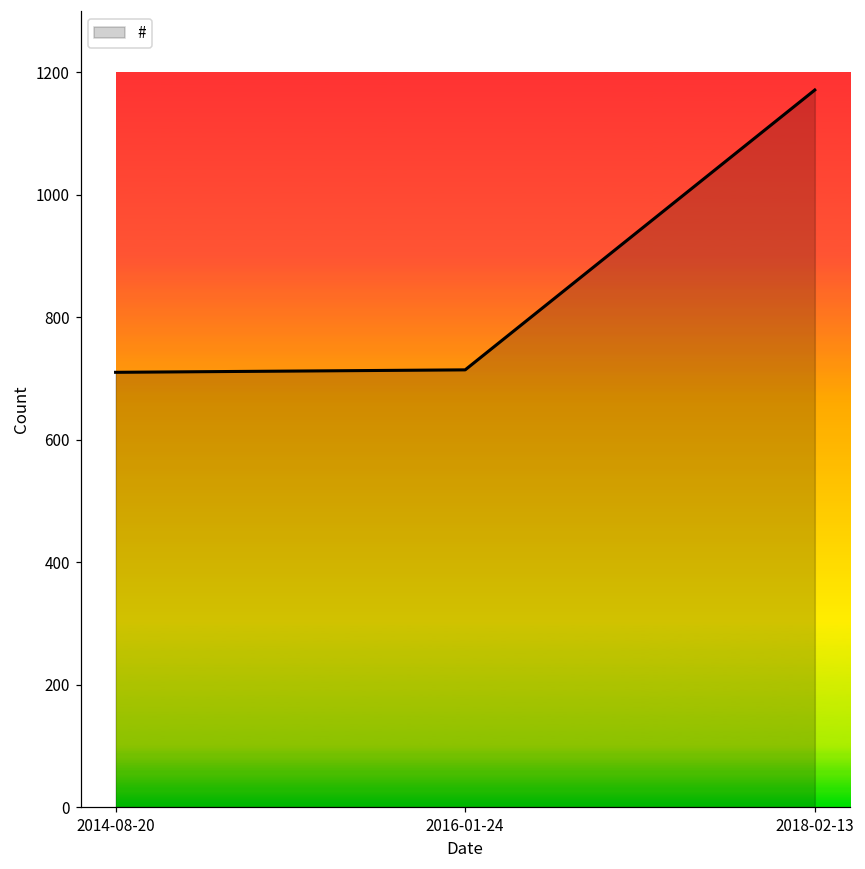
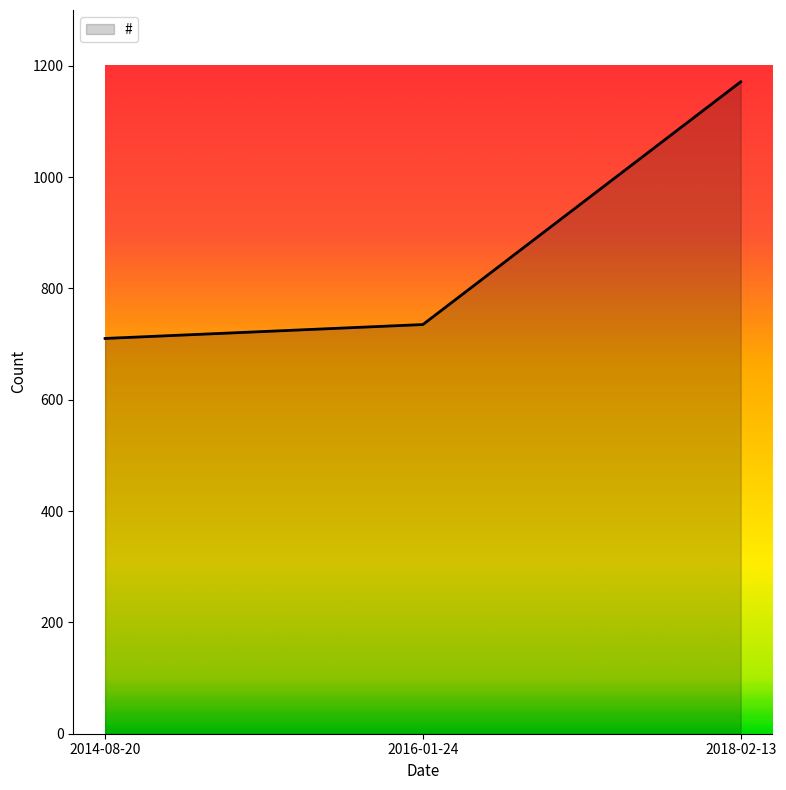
2016-01-24: 710 -> 740
